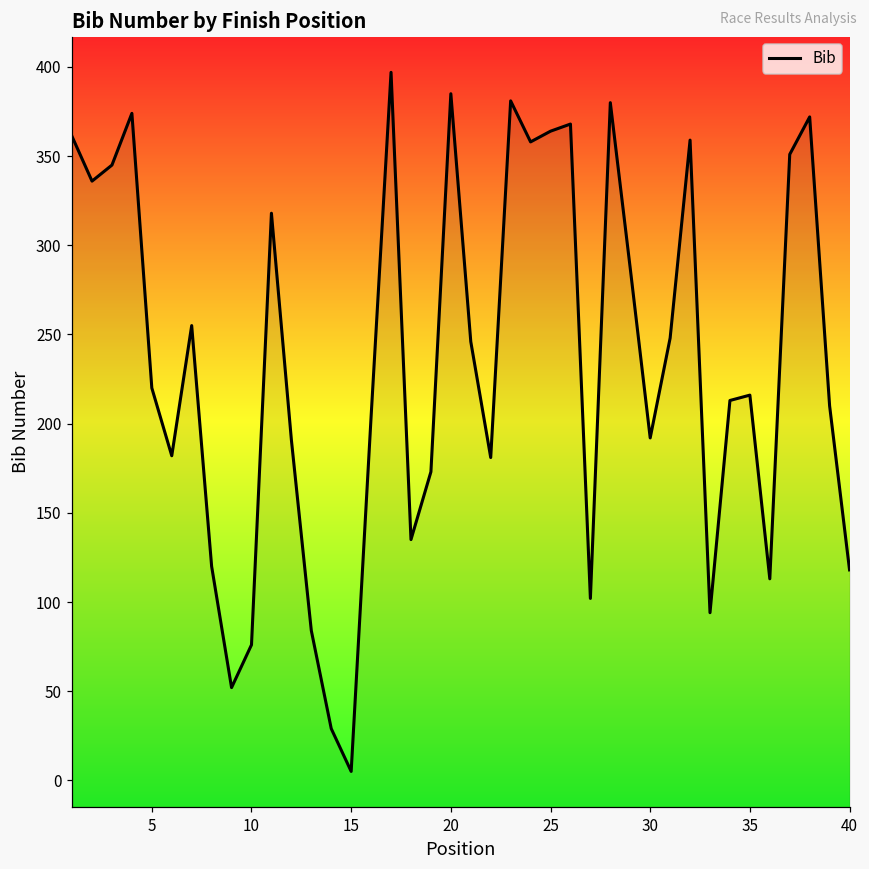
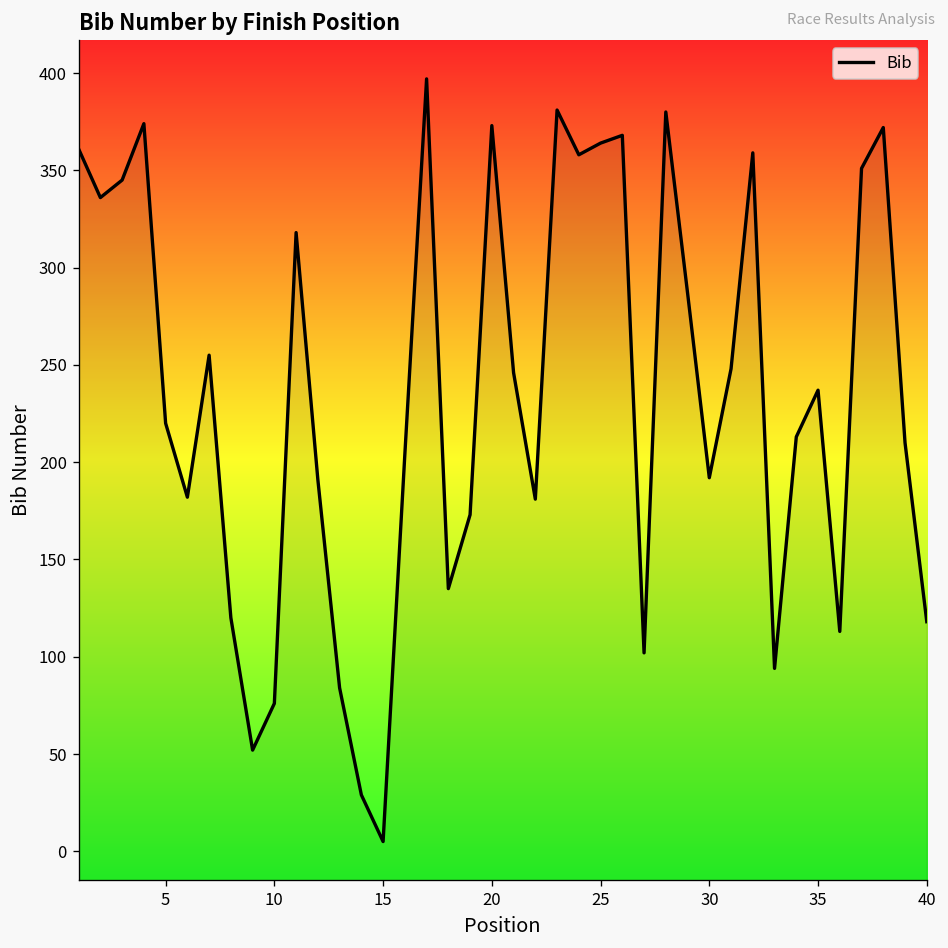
20: 385 -> 373
35: 216 -> 237
